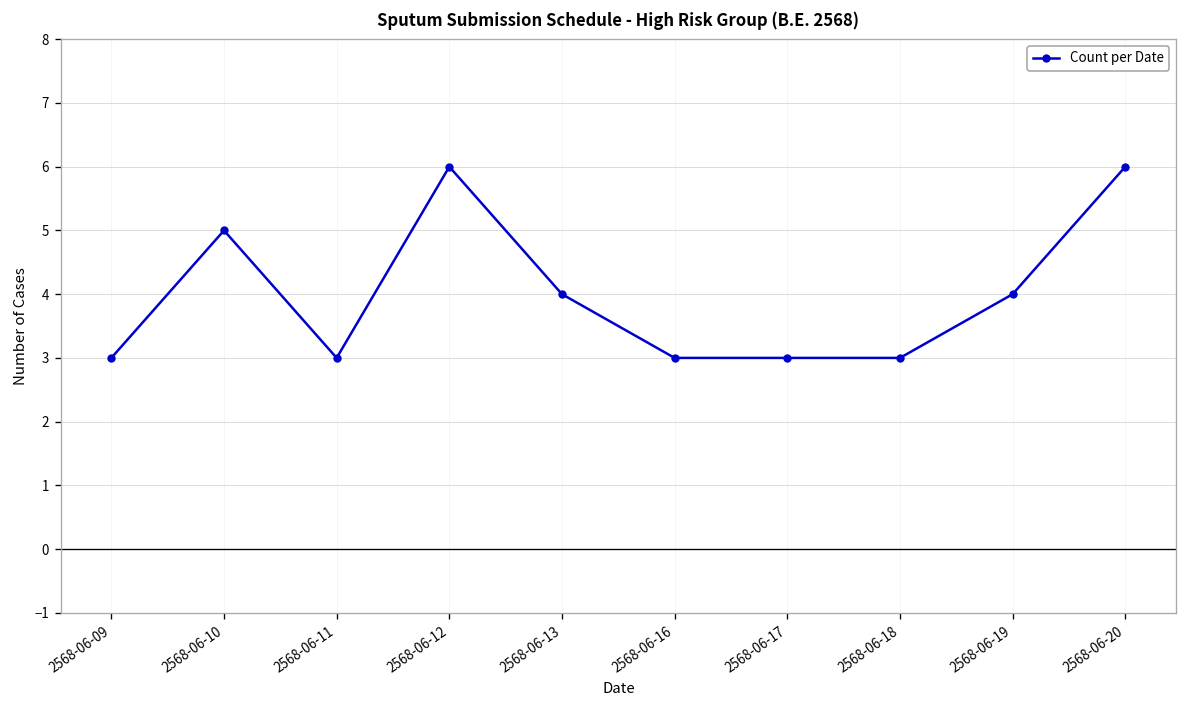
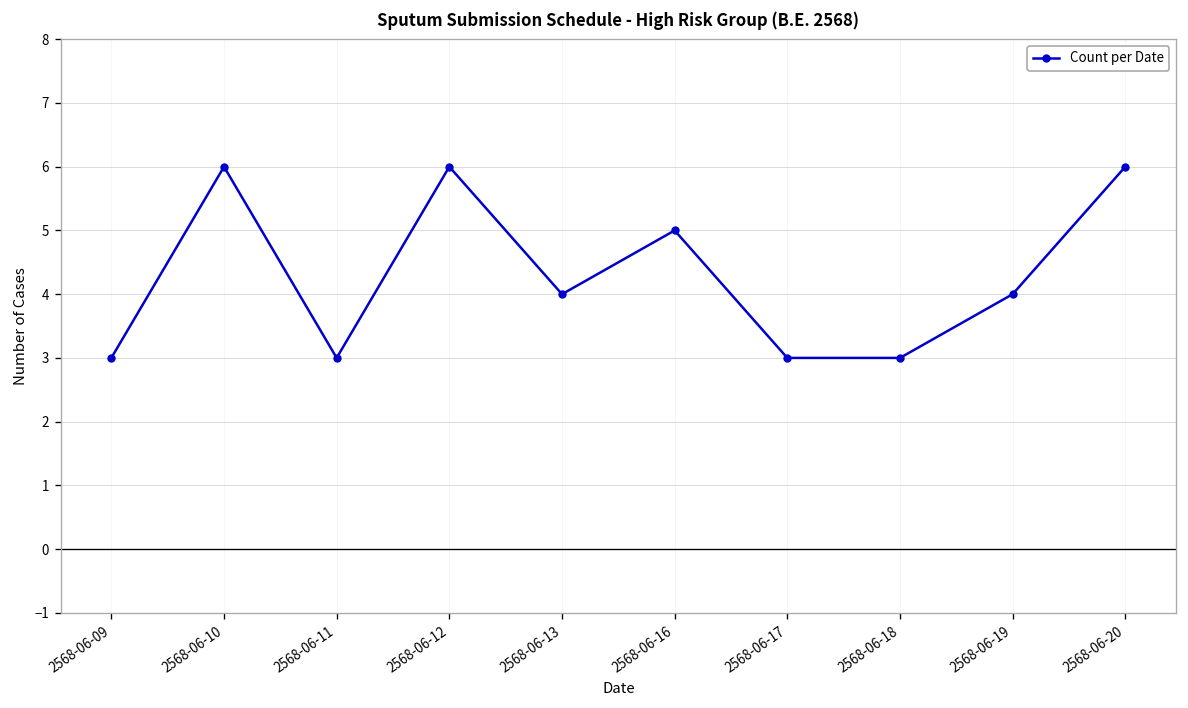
2568-06-10: 5 -> 6
2568-06-16: 3 -> 5
